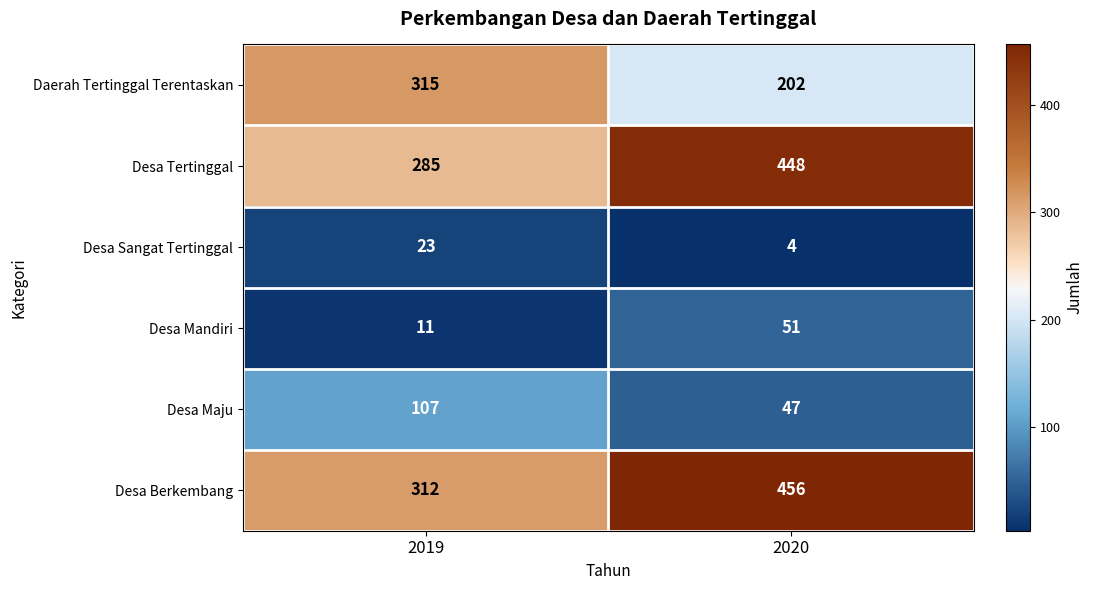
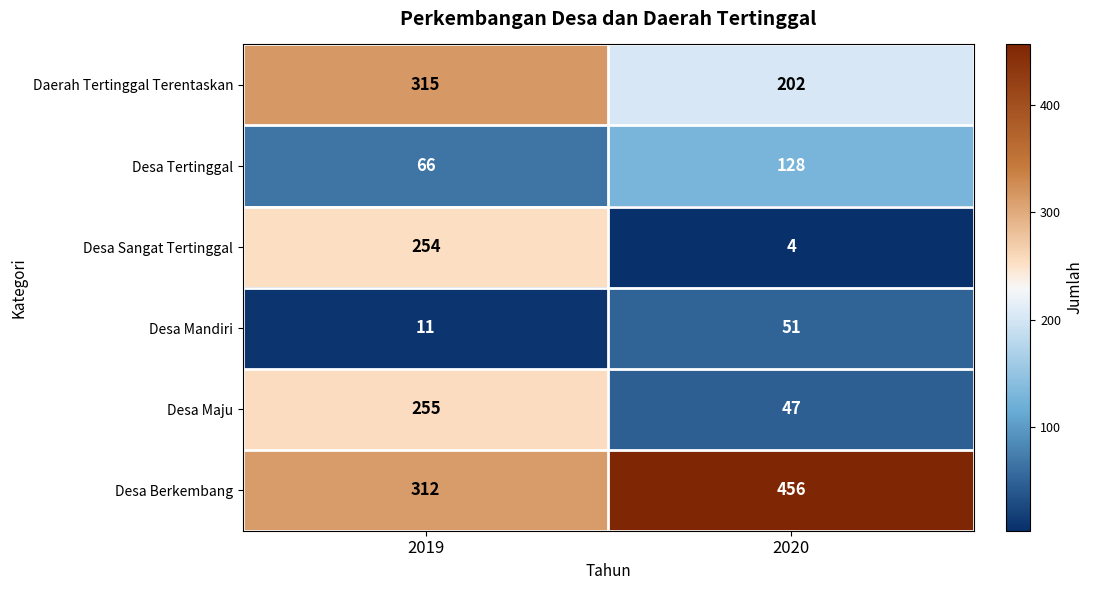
Desa Tertinggal, 2019: 285 -> 66
Desa Tertinggal, 2020: 448 -> 128
Desa Sangat Tertinggal, 2019: 23 -> 254
Desa Maju, 2019: 107 -> 255
